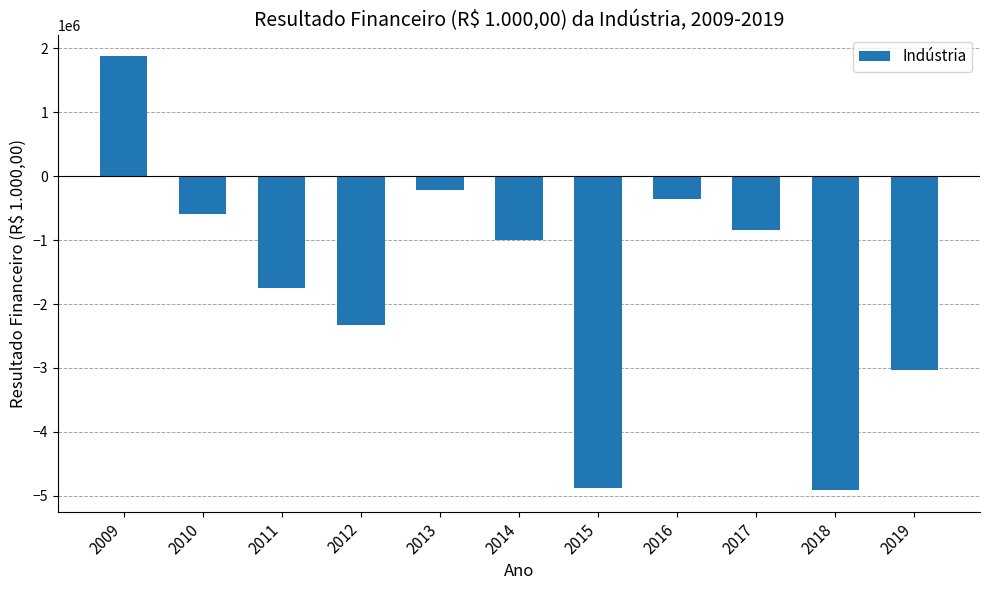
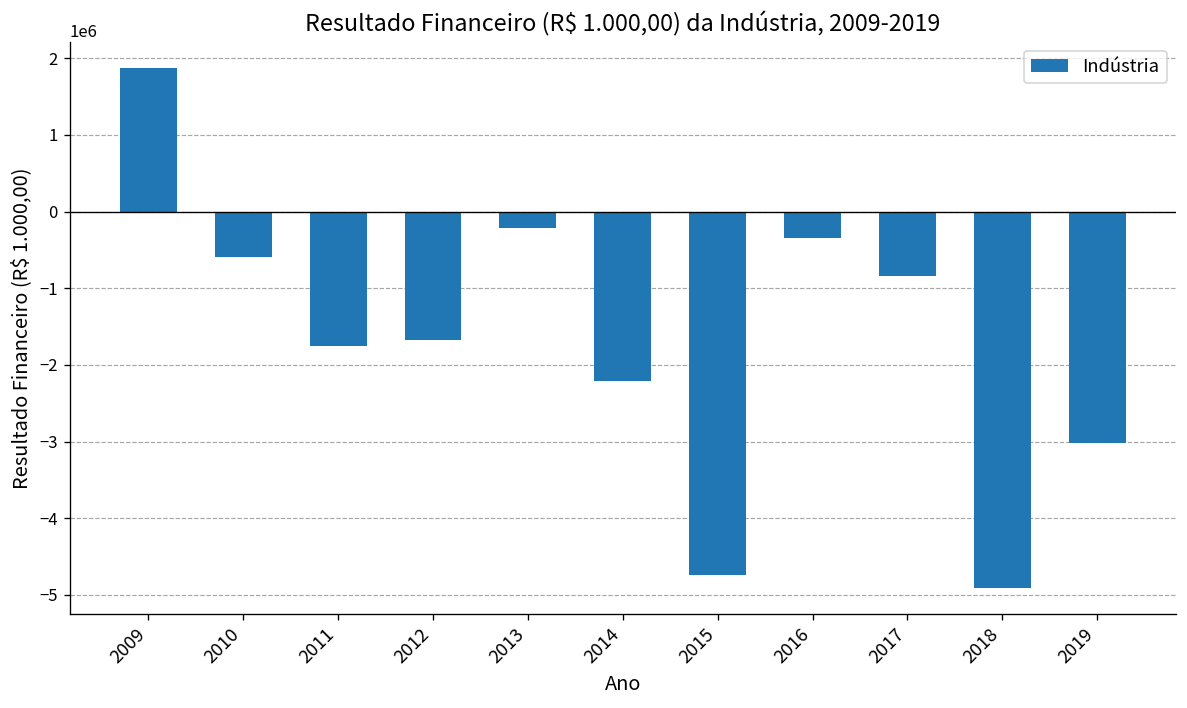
2012: -2300000 -> -1700000
2014: -1000000 -> -2200000
2015: -4900000 -> -4700000
